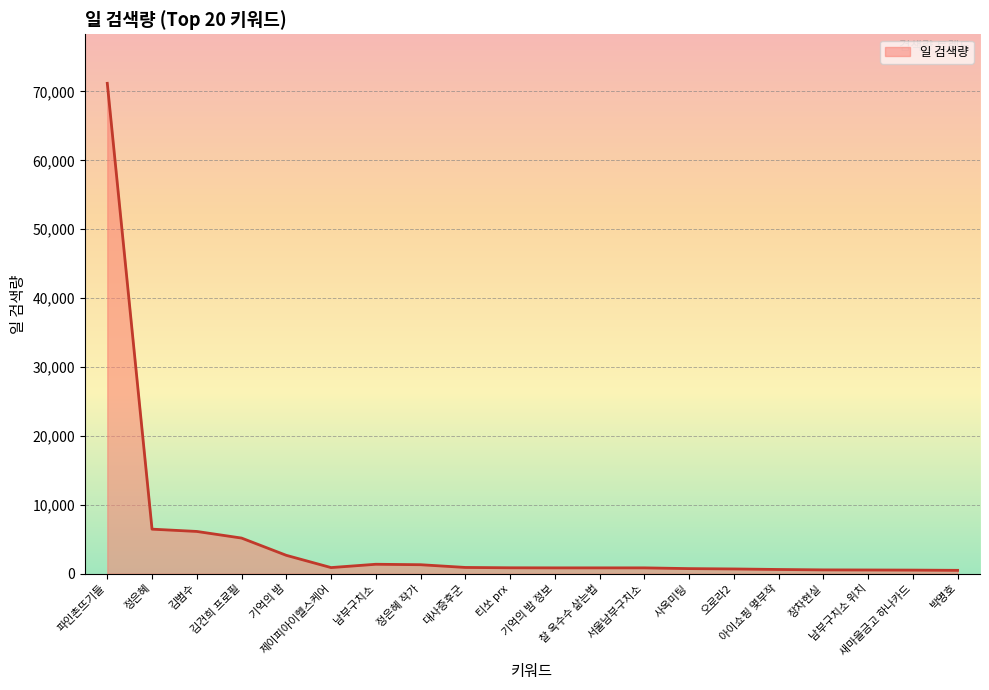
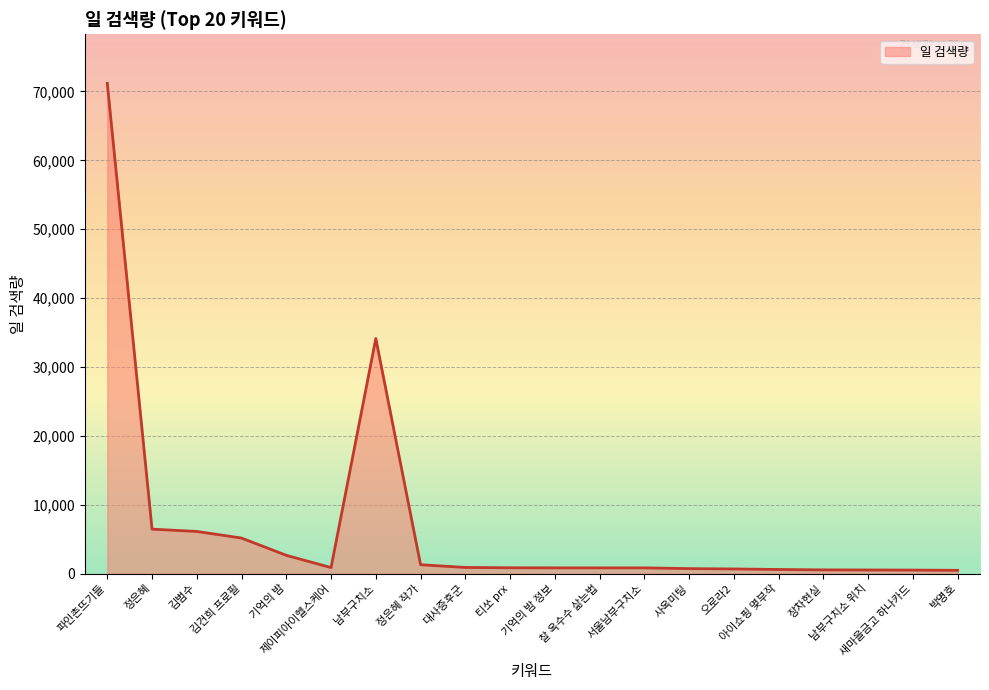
남부구치소: 1,000 -> 34,000
